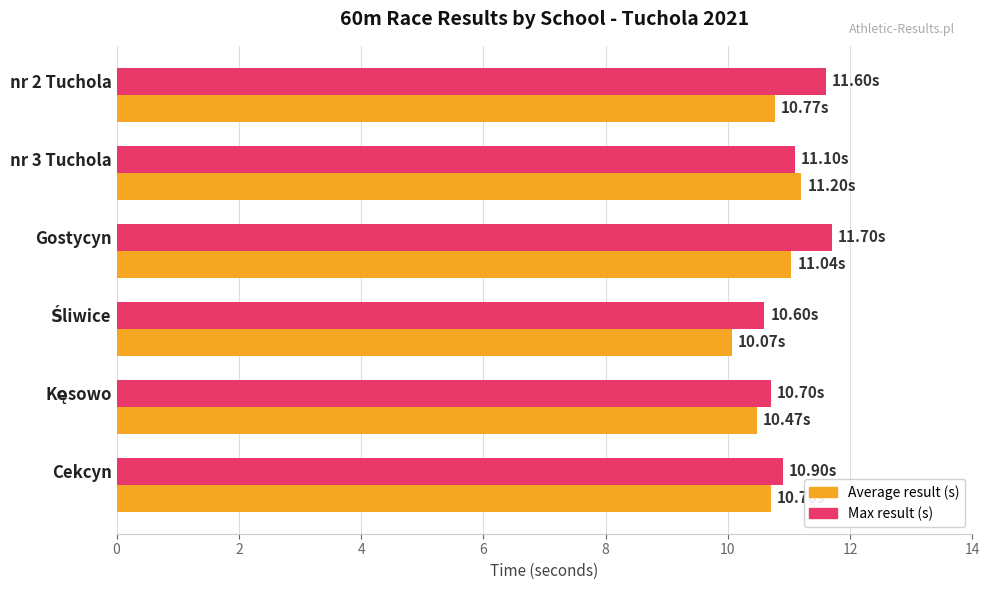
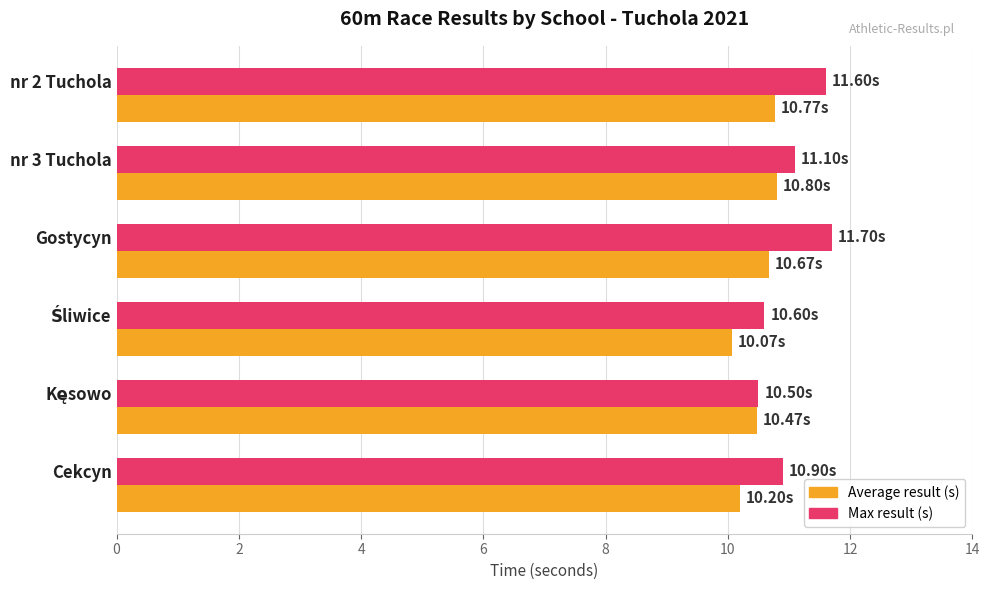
Average result (s), nr 3 Tuchola: 11.20s -> 10.80s
Average result (s), Gostycyn: 11.04s -> 10.67s
Max result (s), Kęsowo: 10.70s -> 10.50s
Average result (s), Cekcyn: 10.7 -> 10.2
